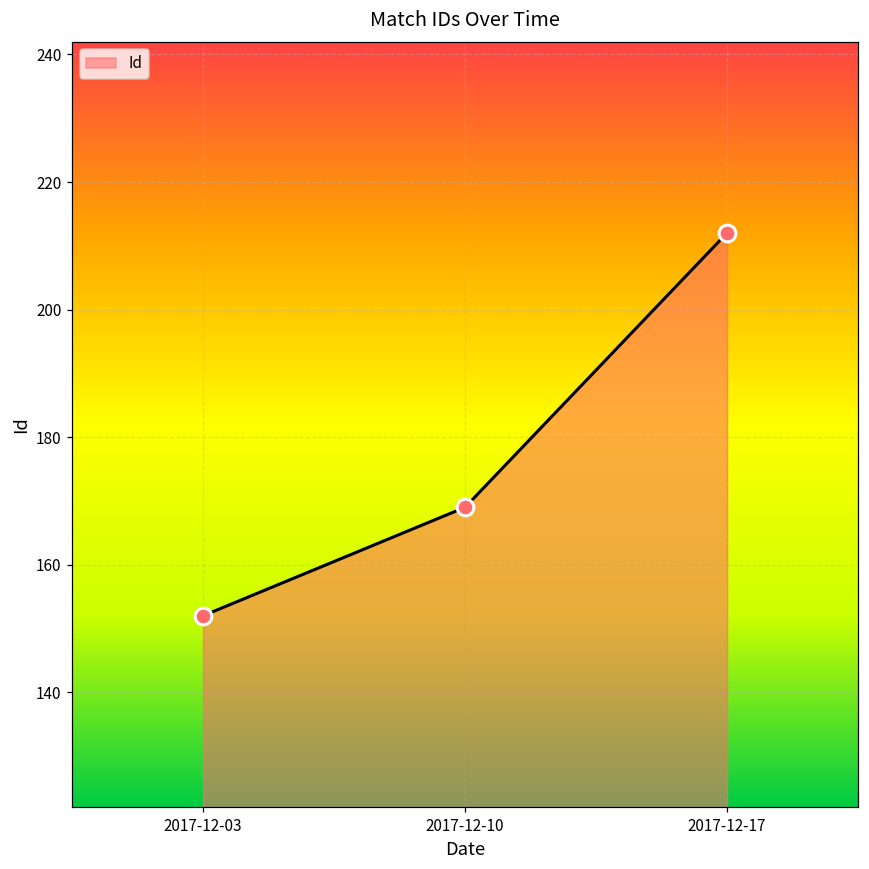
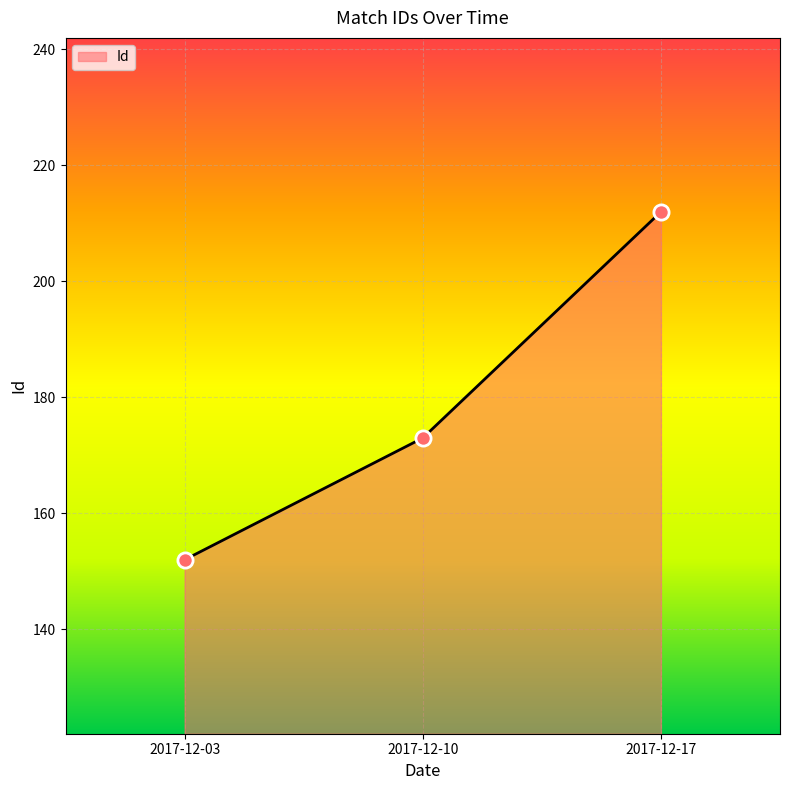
2017-12-10: 169 -> 173
